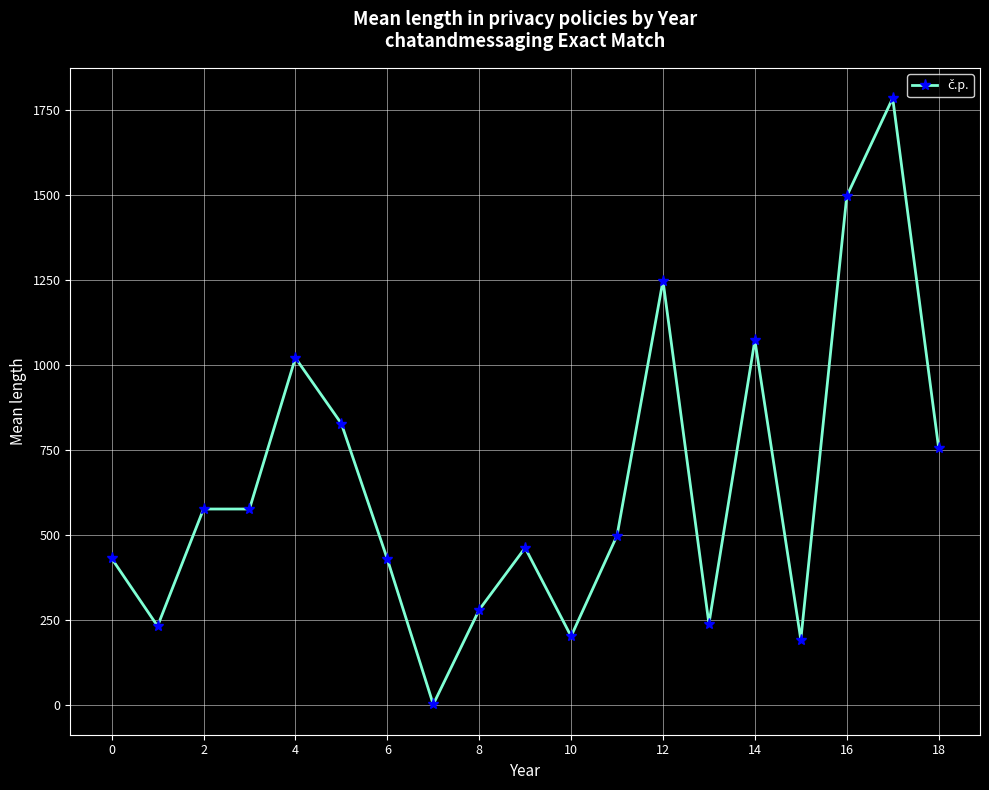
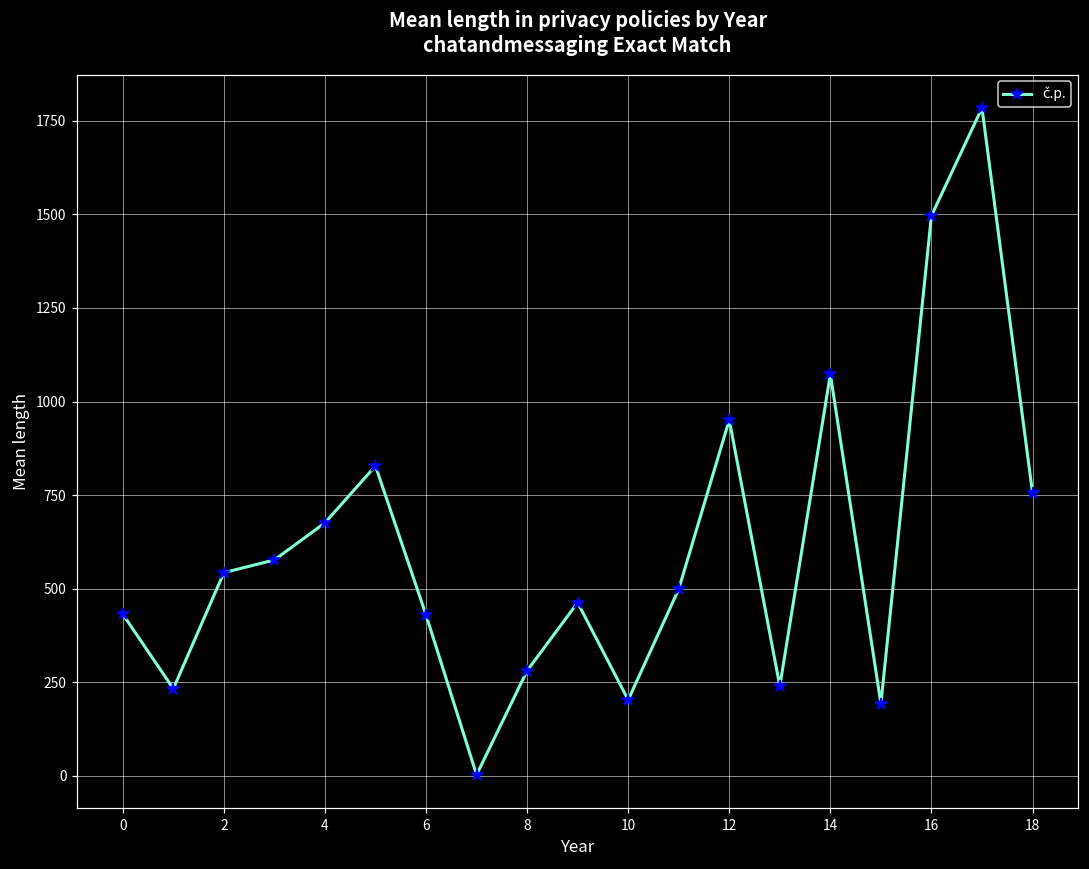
2: 580 -> 540
4: 1020 -> 680
12: 1250 -> 950
